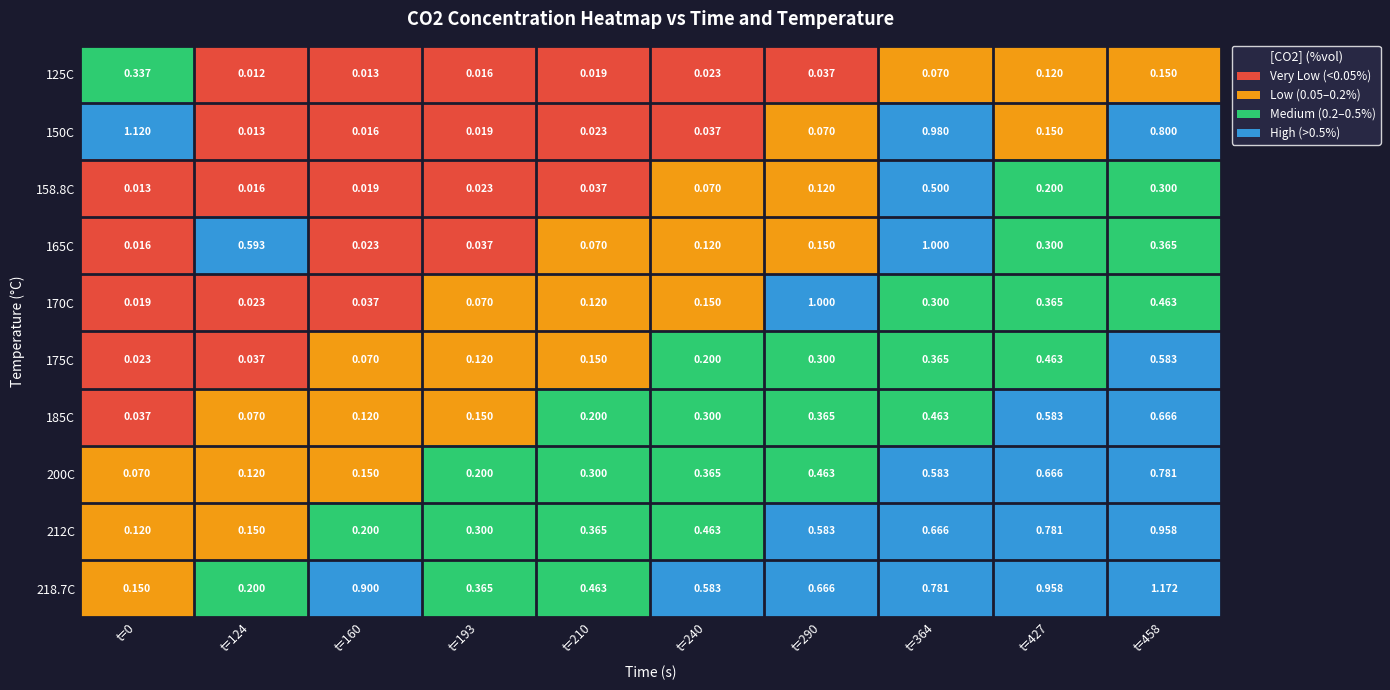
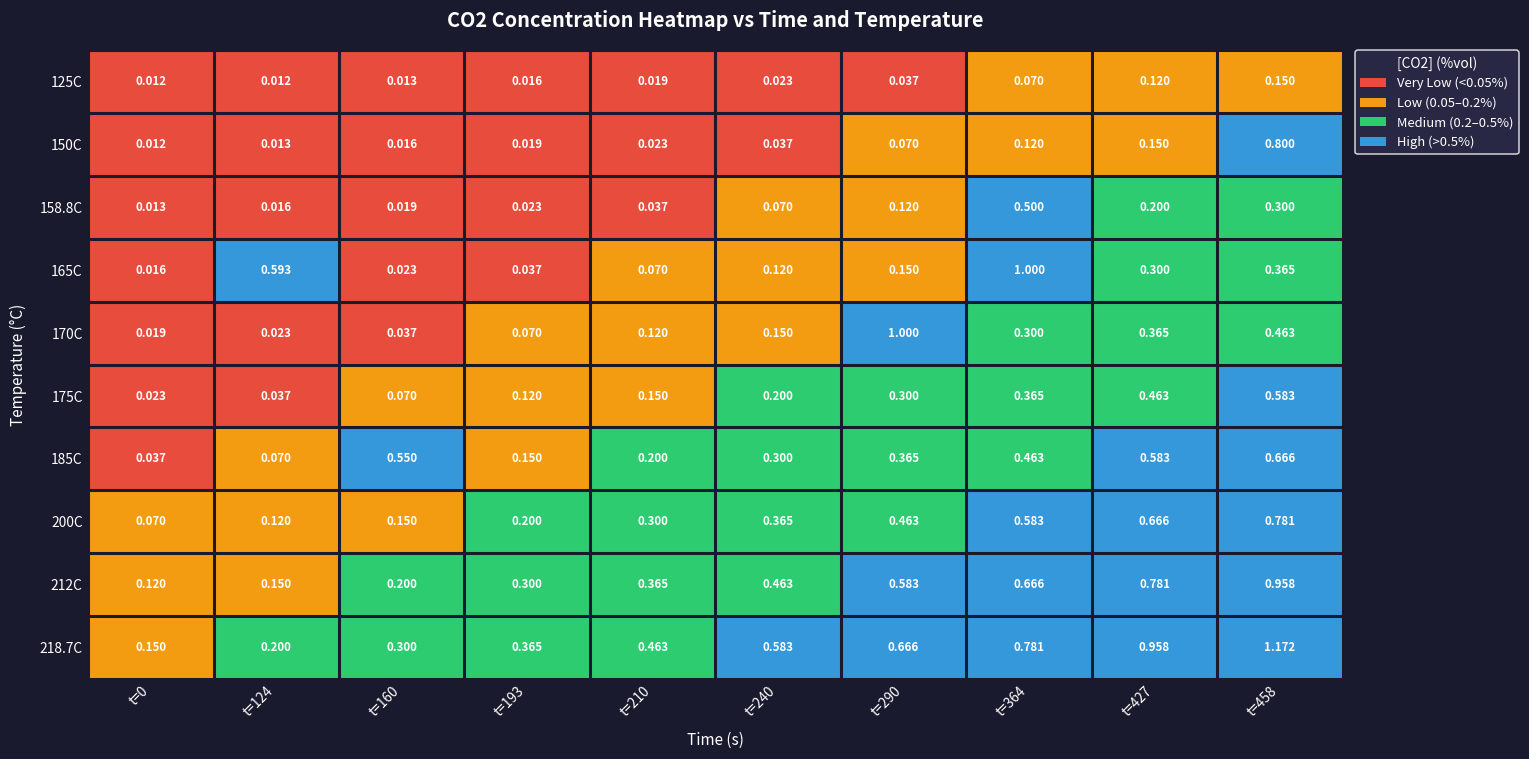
125C, t=0: 0.337 -> 0.012
150C, t=0: 1.120 -> 0.012
150C, t=364: 0.980 -> 0.120
185C, t=160: 0.120 -> 0.550
218.7C, t=160: 0.900 -> 0.300
